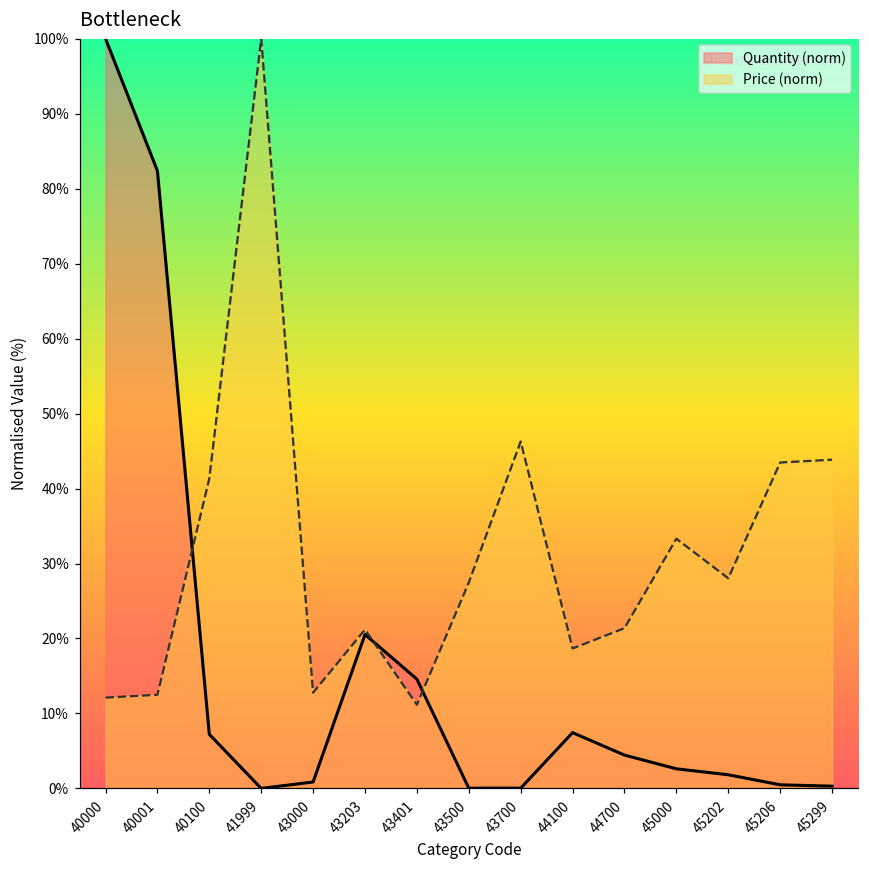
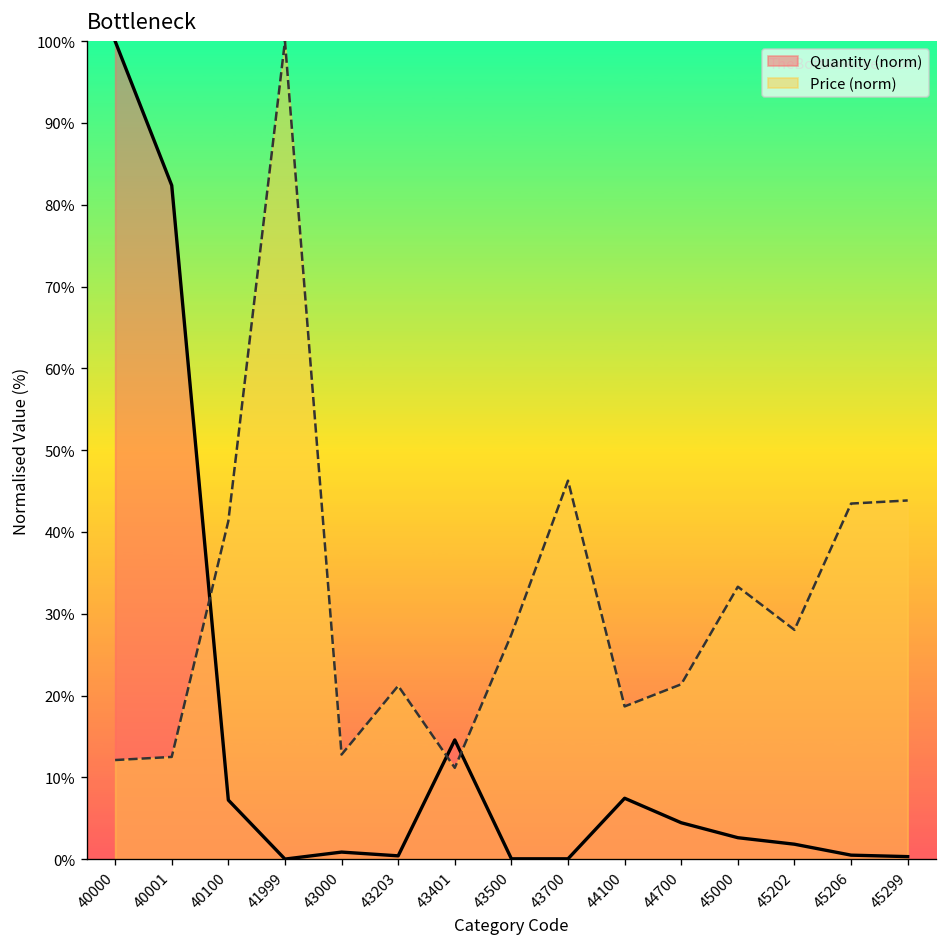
Quantity (norm), 43203: 21% -> 0%
